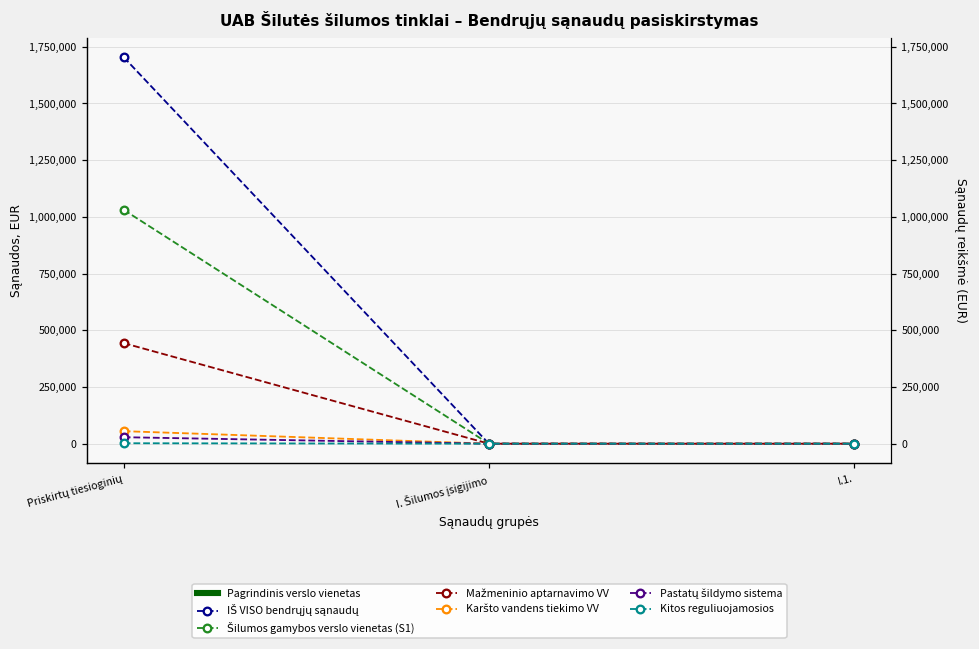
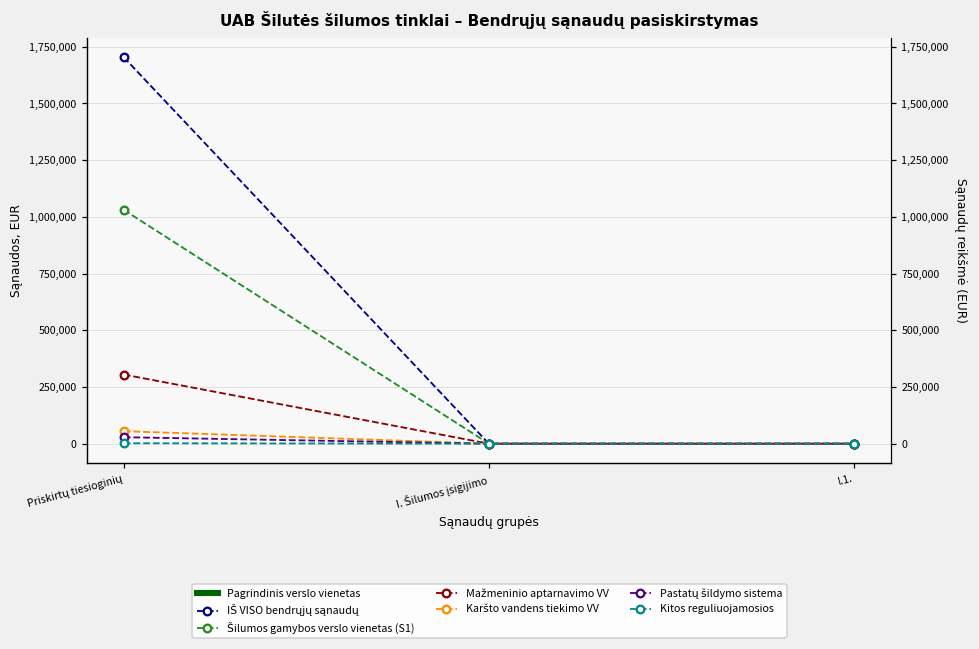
Mažmeninio aptarnavimo VV, Priskirtų tiesioginių: 440,000 -> 300,000
